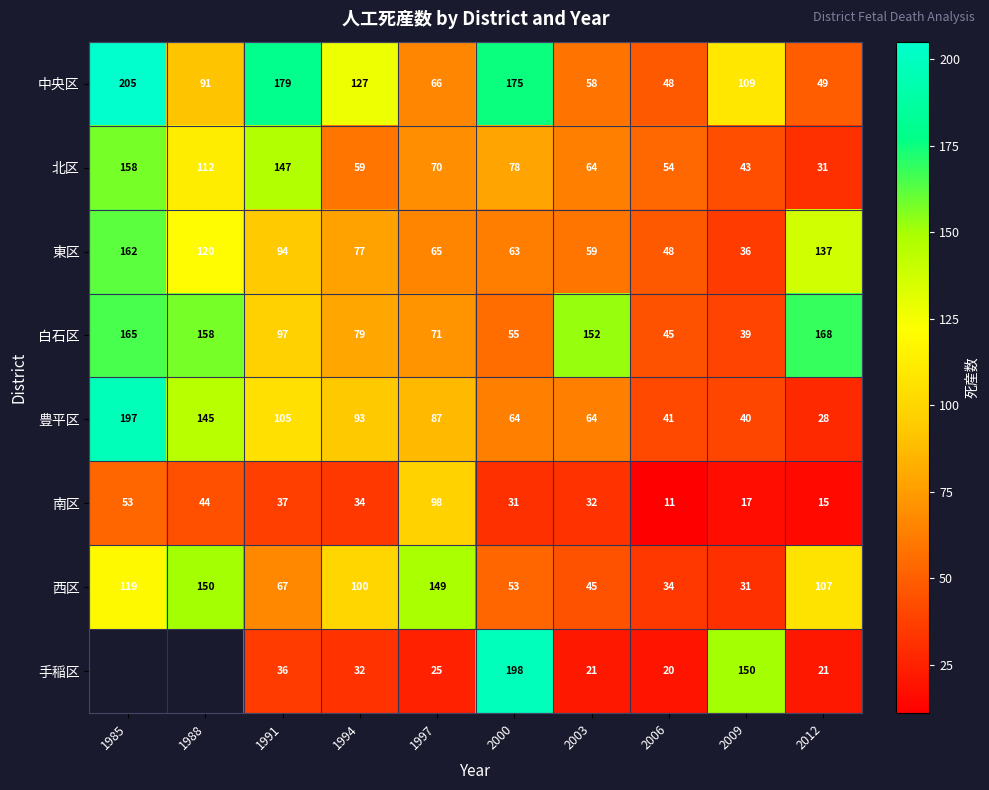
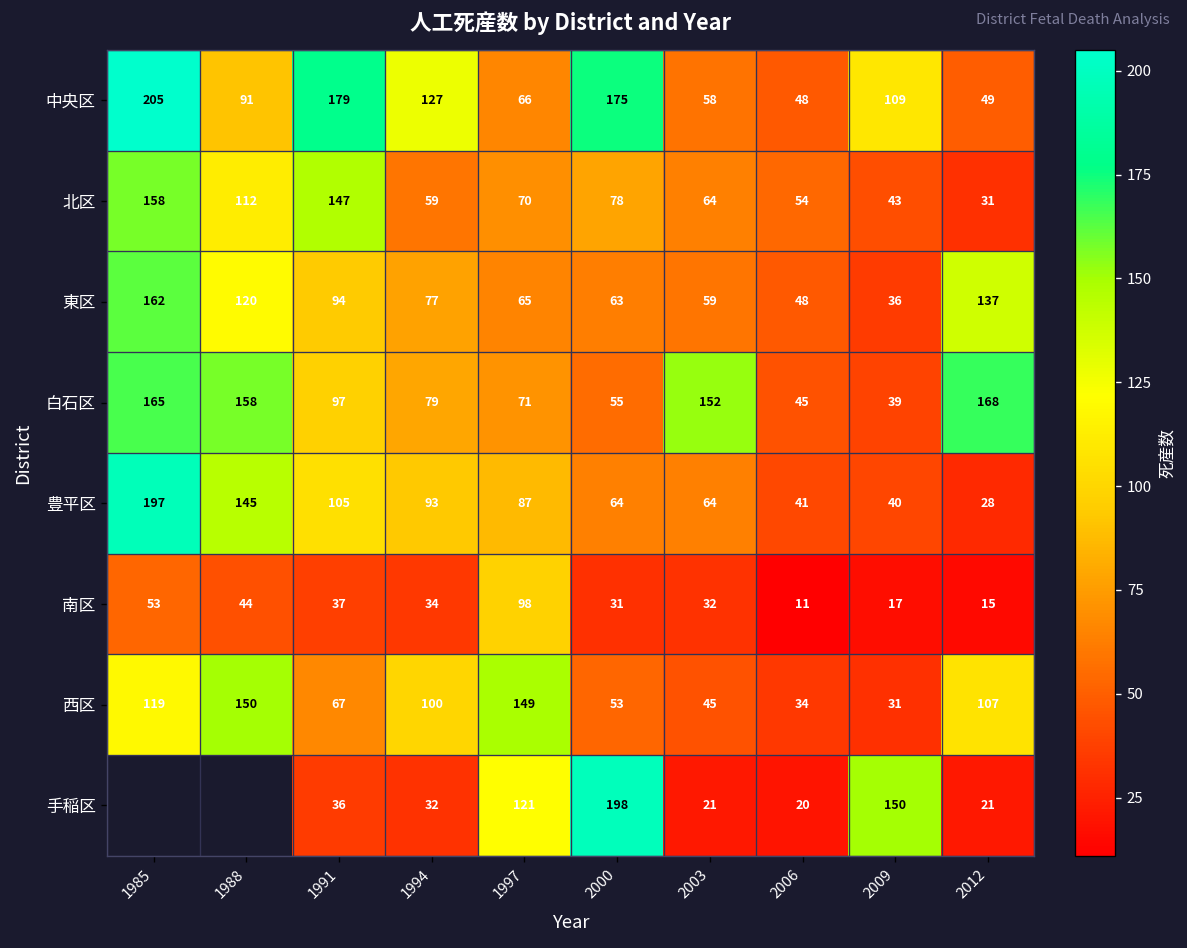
手稲区, 1997: 25 -> 121
